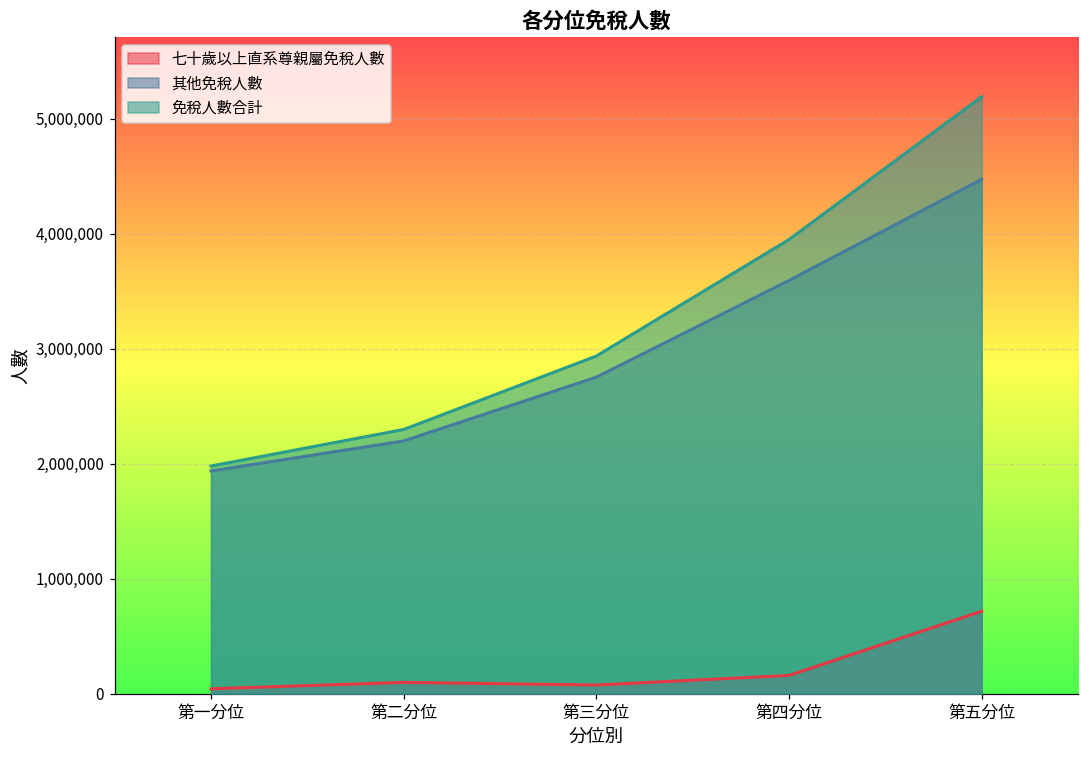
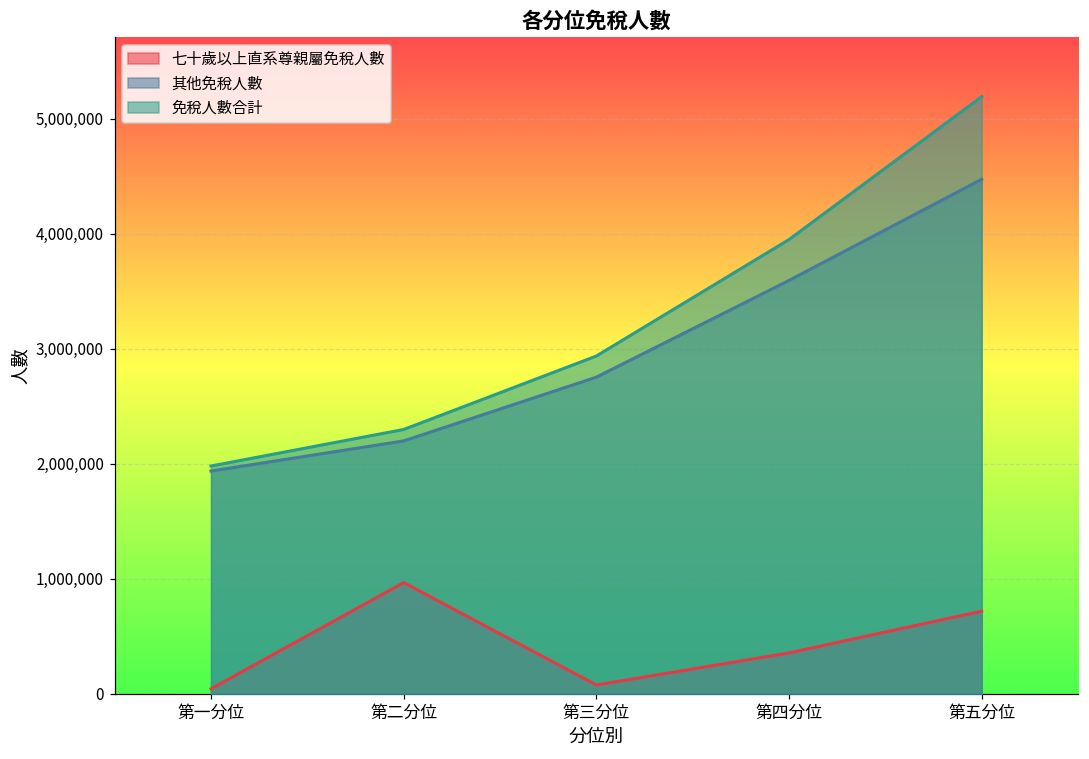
七十歲以上直系尊親屬免稅人數, 第二分位: 100,000 -> 970,000
七十歲以上直系尊親屬免稅人數, 第四分位: 160,000 -> 360,000
